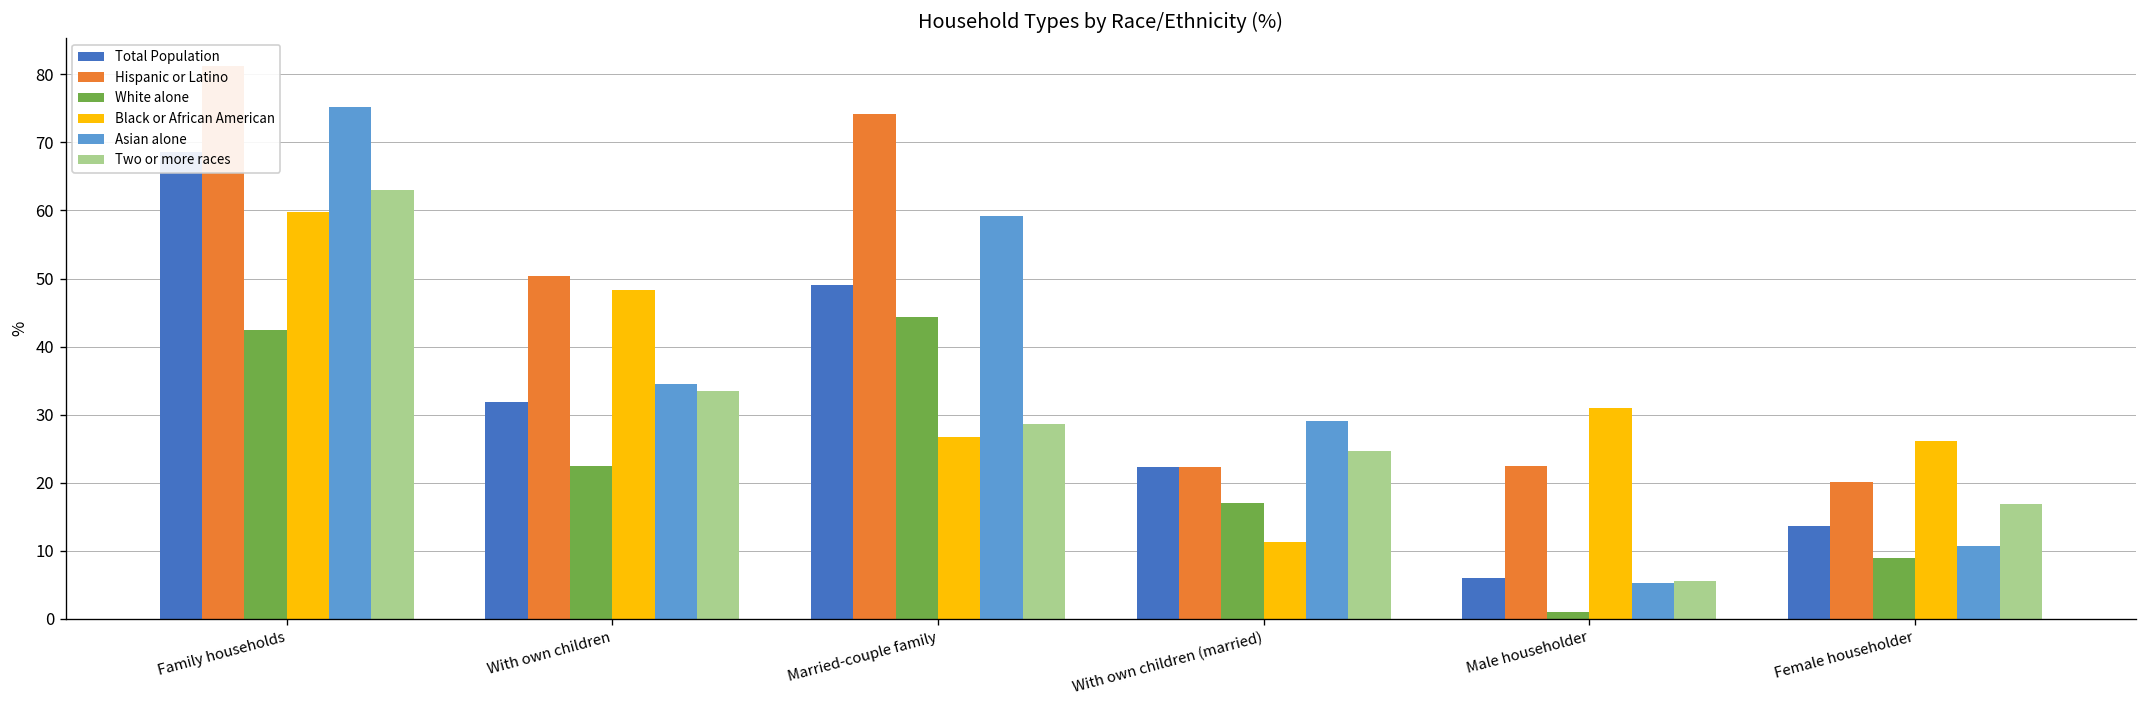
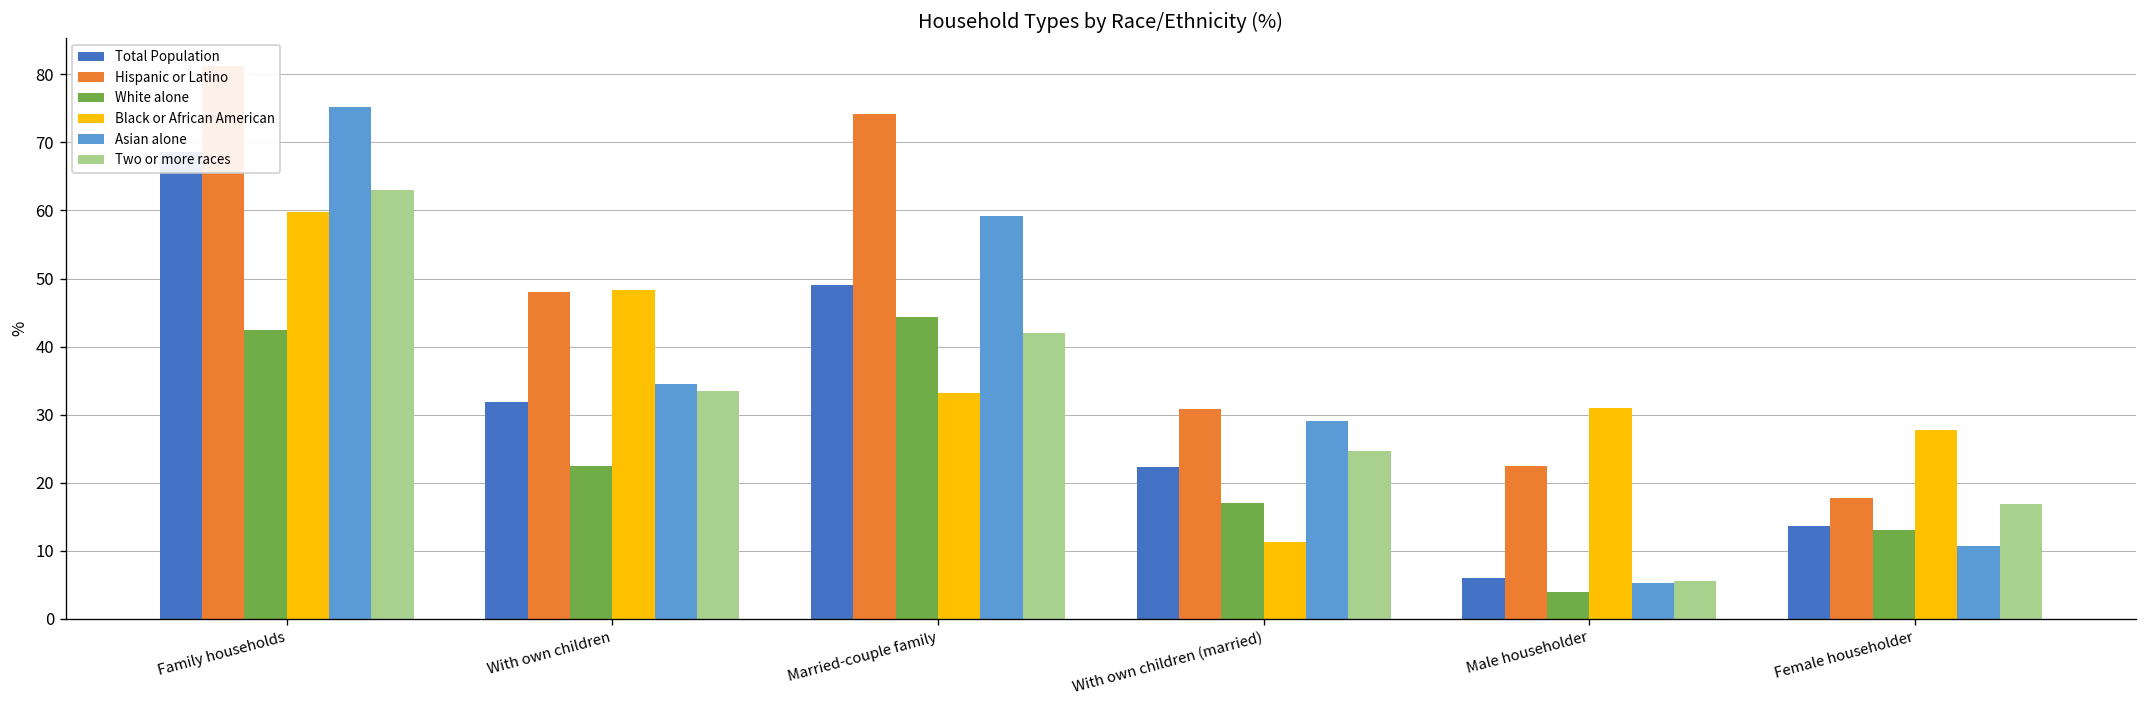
Hispanic or Latino, With own children: 50 -> 48
Black or African American, Married-couple family: 27 -> 33
Two or more races, Married-couple family: 29 -> 42
Hispanic or Latino, With own children (married): 22 -> 31
White alone, Male householder: 1 -> 4
Hispanic or Latino, Female householder: 20 -> 18
White alone, Female householder: 9 -> 13
Black or African American, Female householder: 26 -> 28
